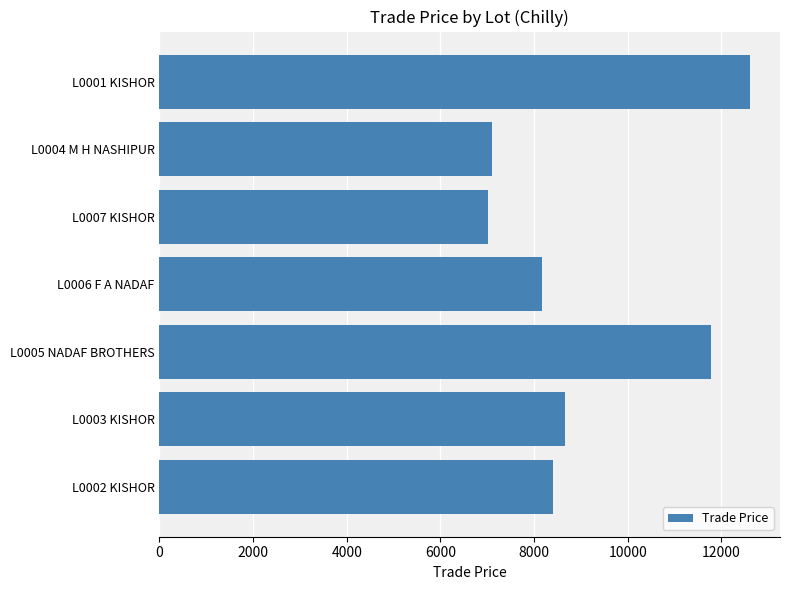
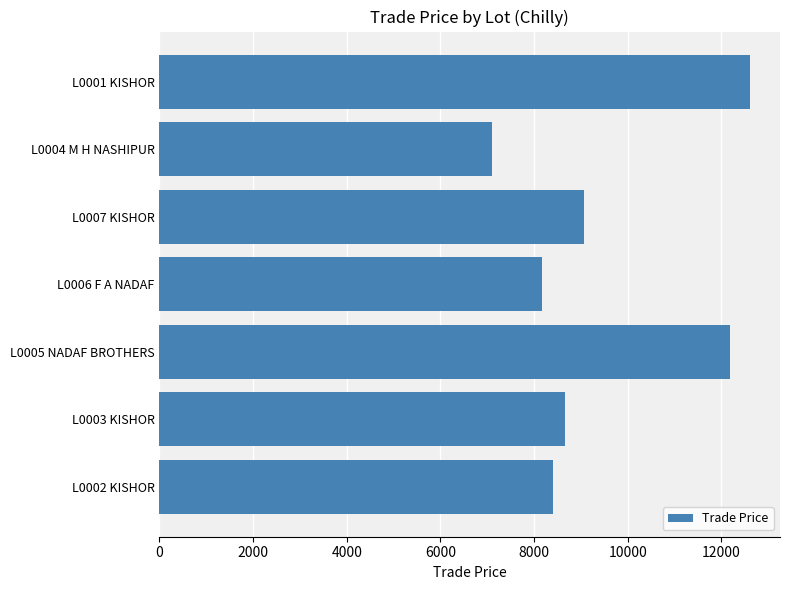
L0007 KISHOR: 7000 -> 9100
L0005 NADAF BROTHERS: 11800 -> 12200
